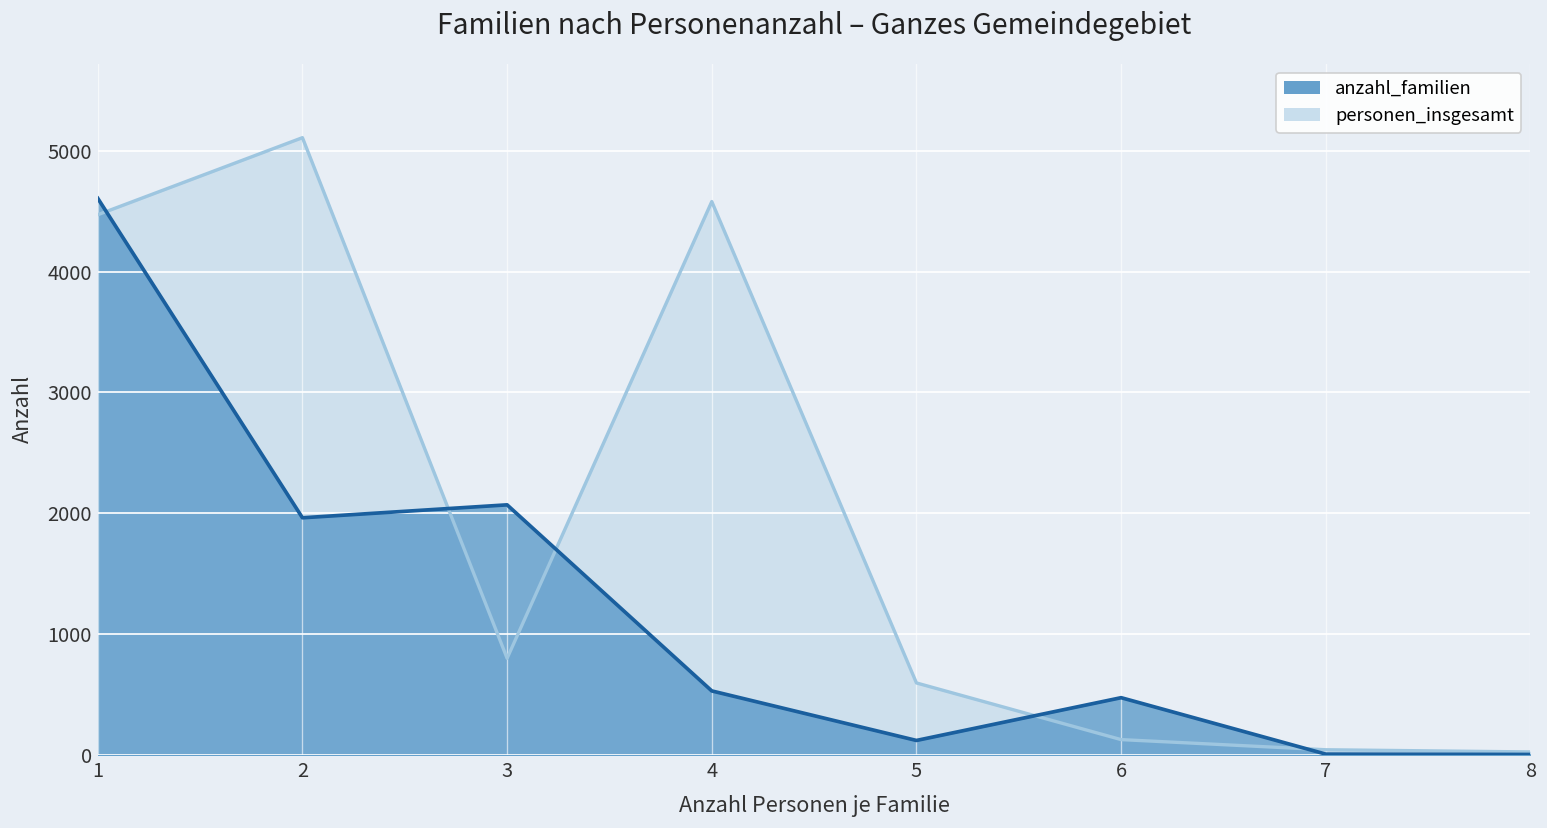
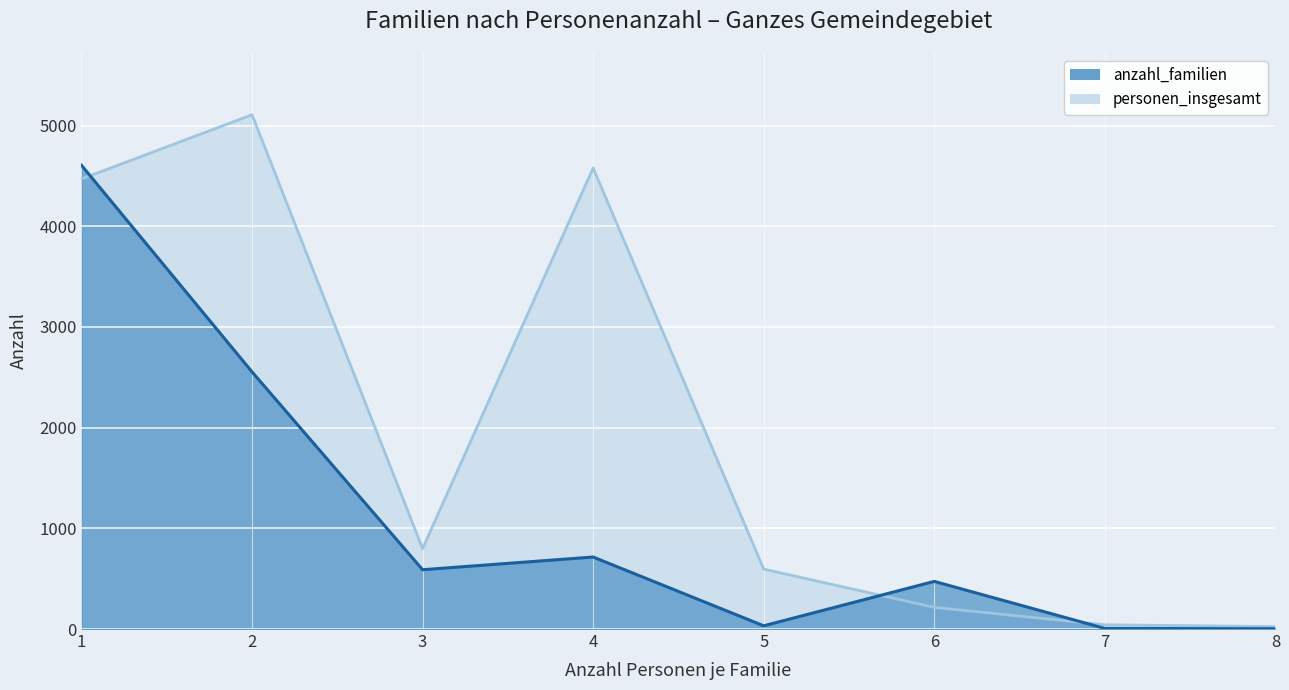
anzahl_familien, 2: 1960 -> 2550
anzahl_familien, 3: 2070 -> 590
anzahl_familien, 4: 530 -> 720
anzahl_familien, 5: 120 -> 30
personen_insgesamt, 6: 130 -> 220
